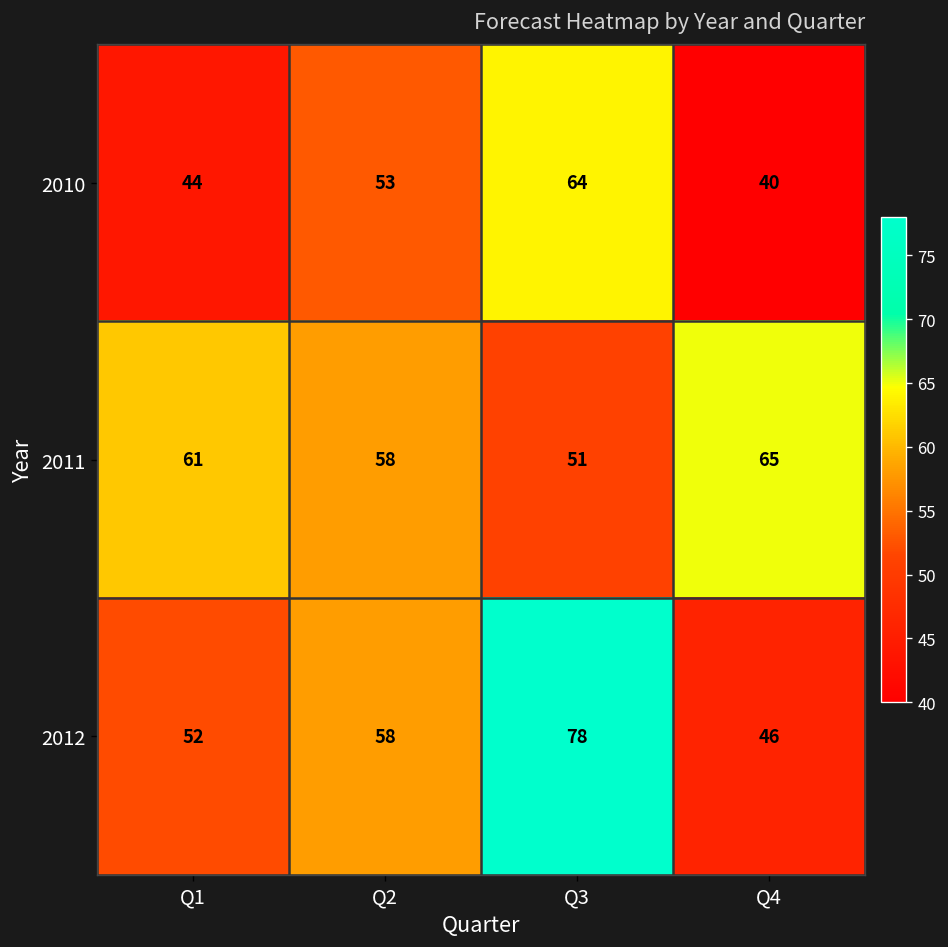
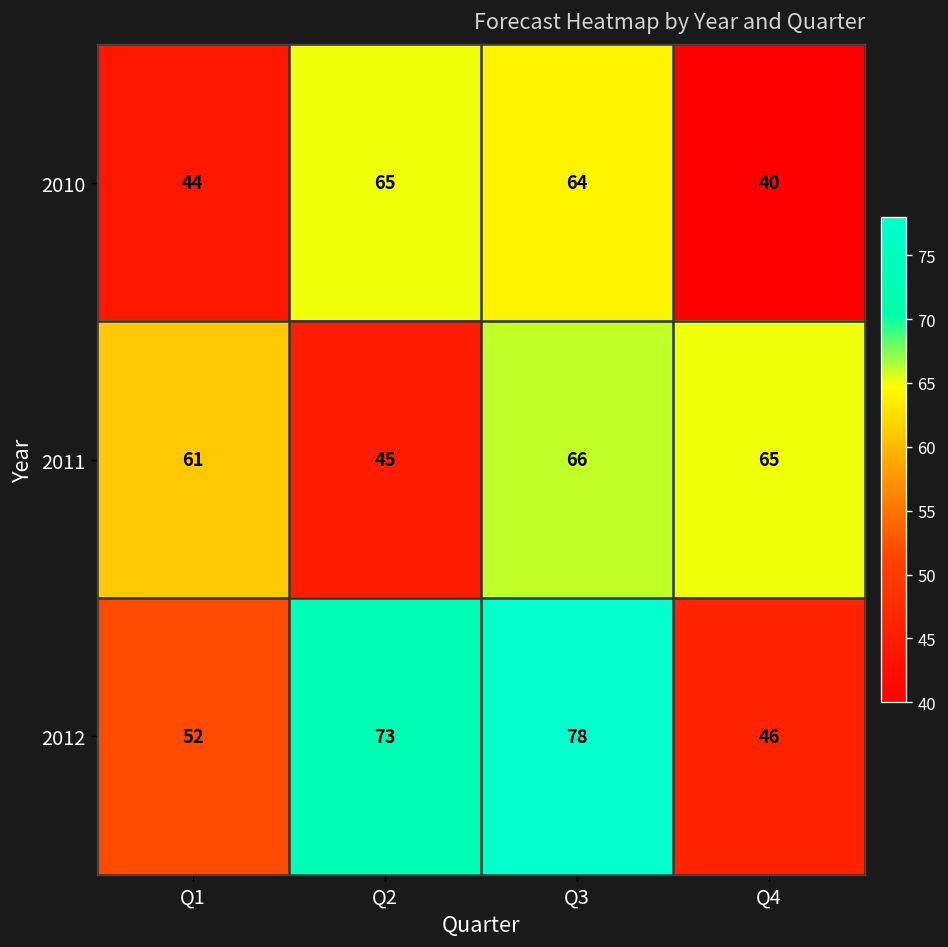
2010, Q2: 53 -> 65
2011, Q2: 58 -> 45
2011, Q3: 51 -> 66
2012, Q2: 58 -> 73
